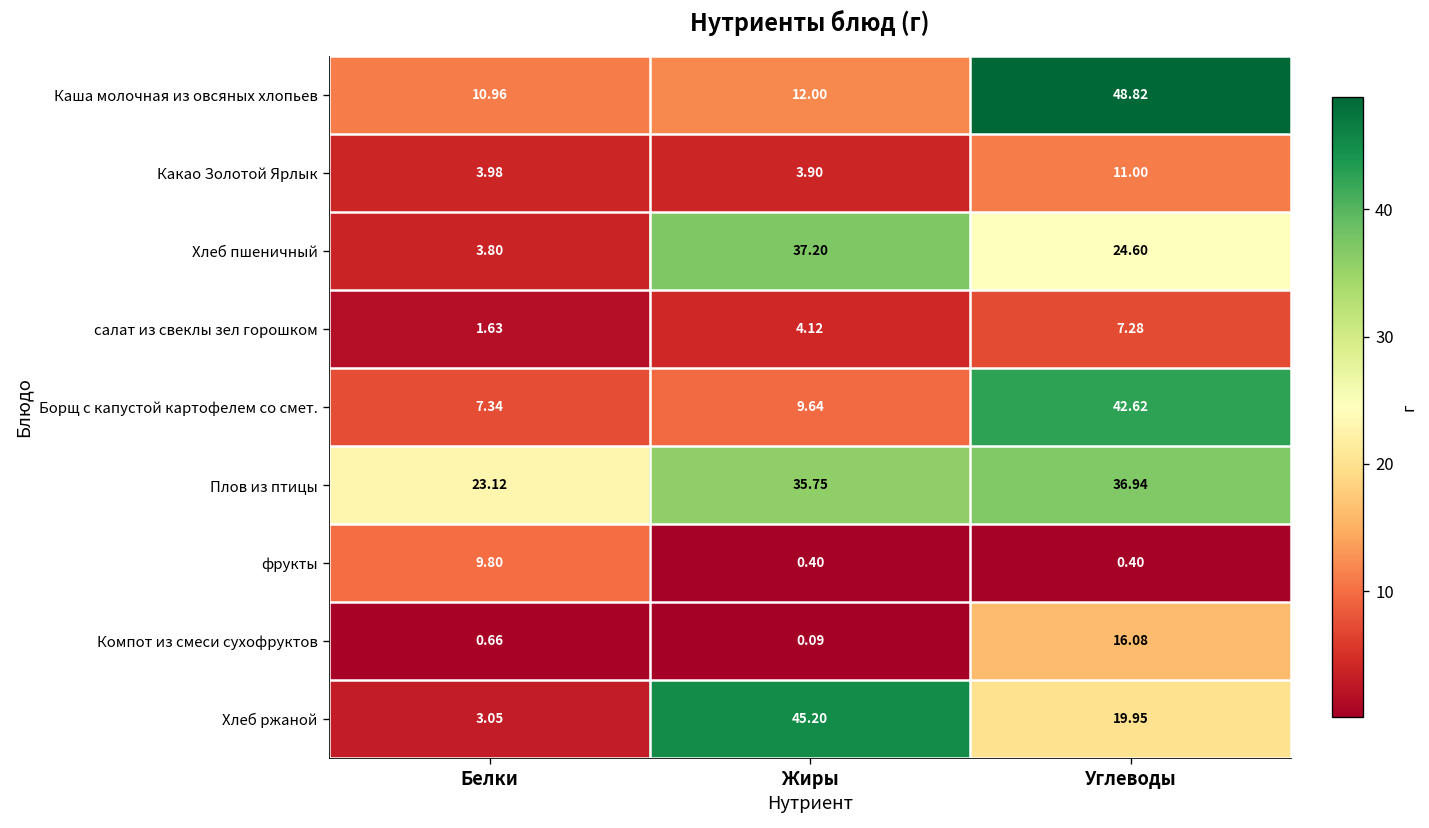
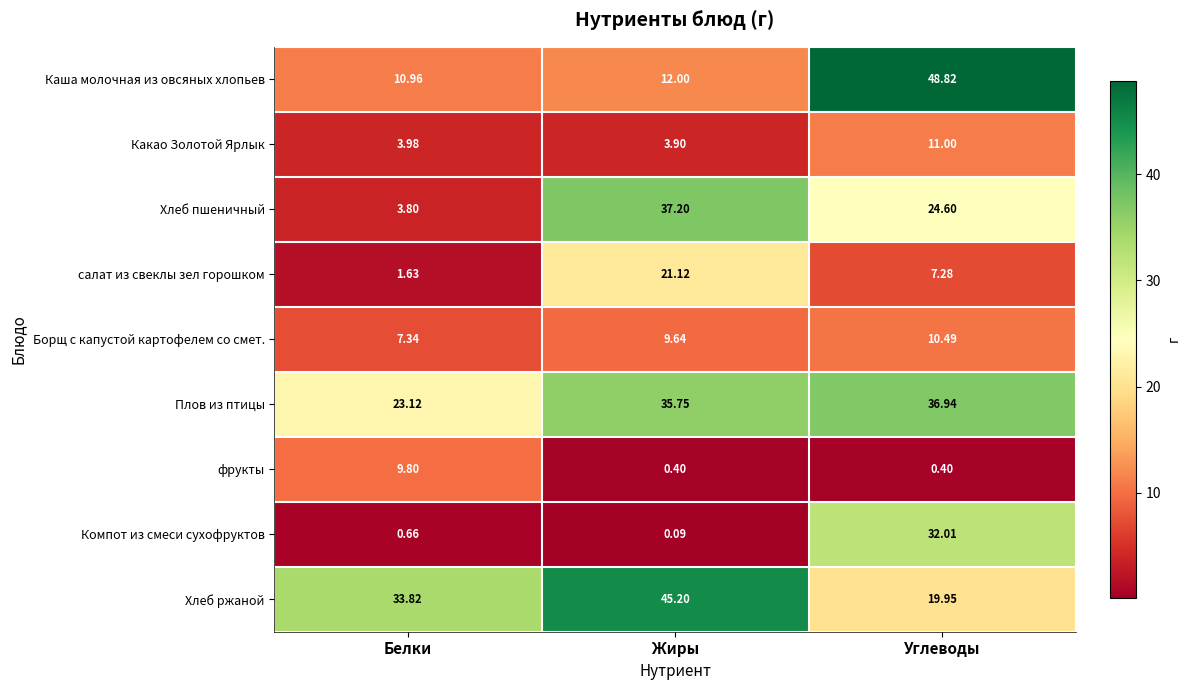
салат из свеклы зел горошком, Жиры: 4.12 -> 21.12
Борщ с капустой картофелем со смет., Углеводы: 42.62 -> 10.49
Компот из смеси сухофруктов, Углеводы: 16.08 -> 32.01
Хлеб ржаной, Белки: 3.05 -> 33.82
